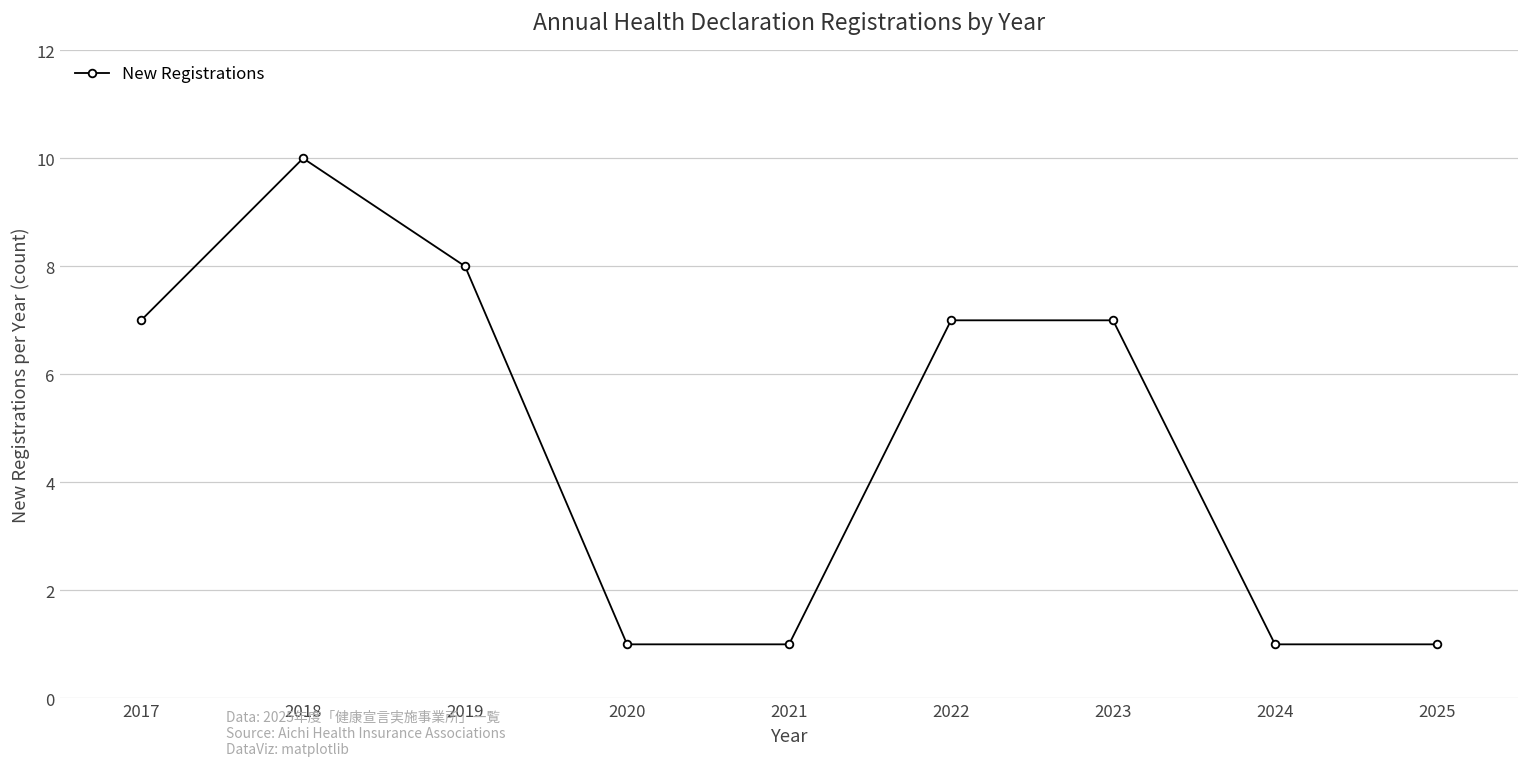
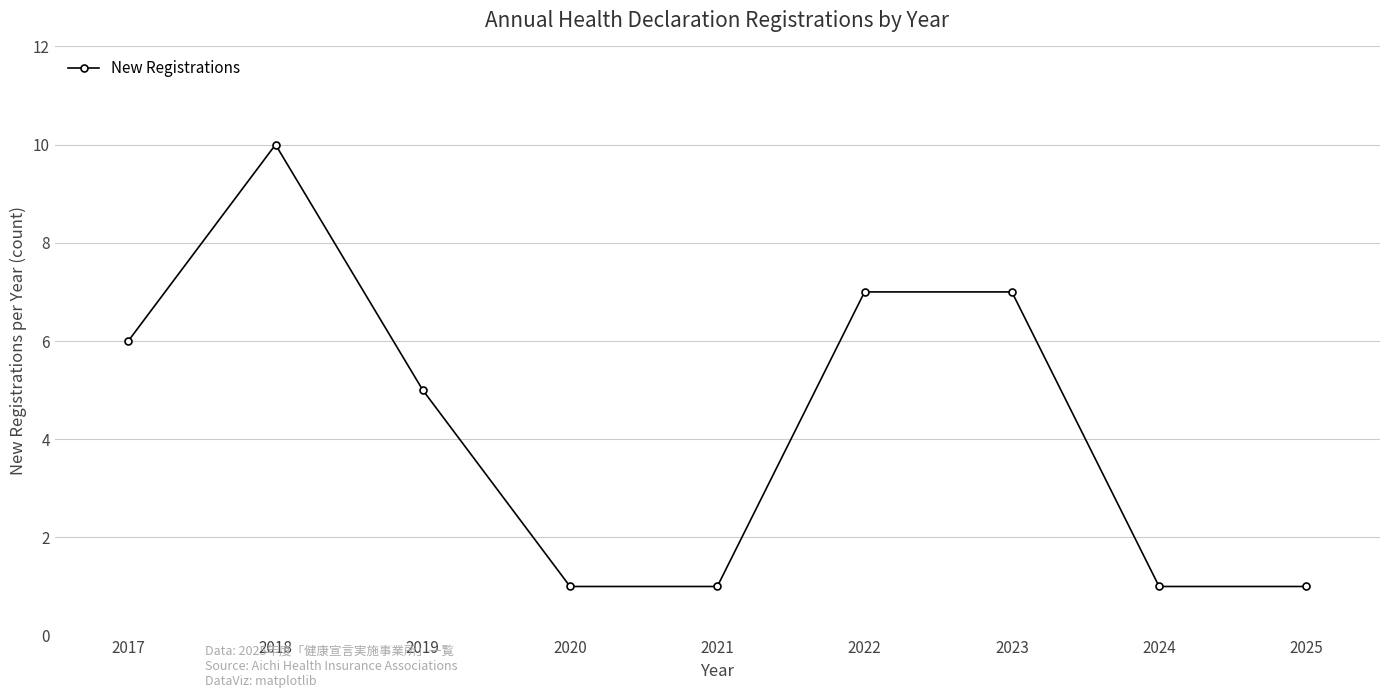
2017: 7 -> 6
2019: 8 -> 5
